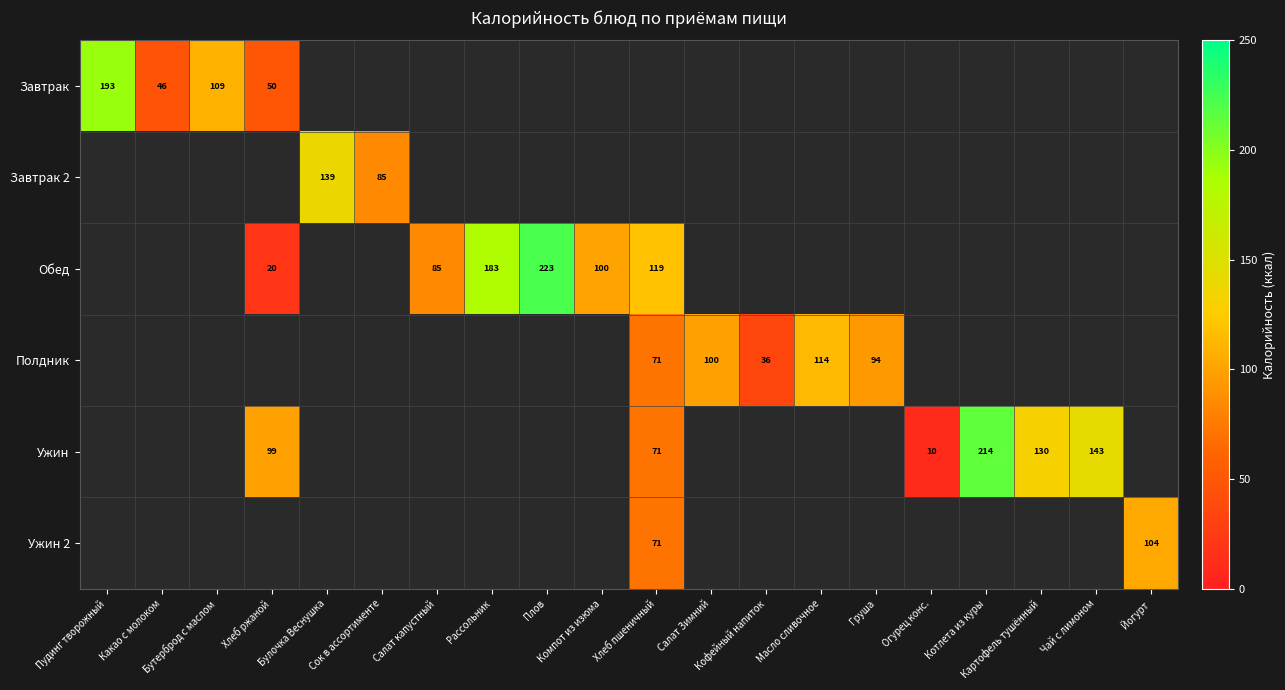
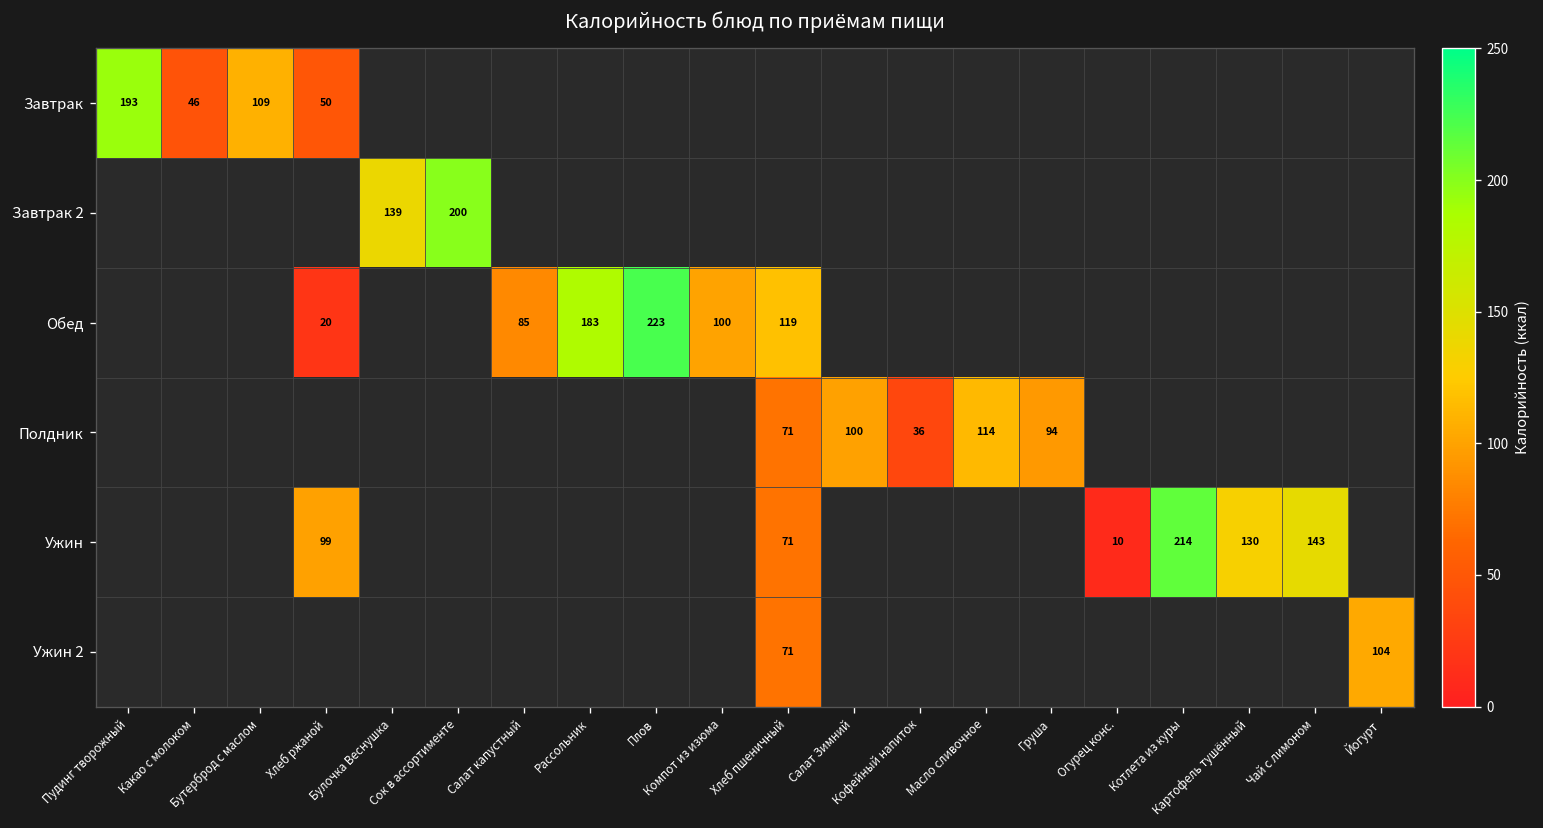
Завтрак 2, Сок в ассортименте: 85 -> 200
